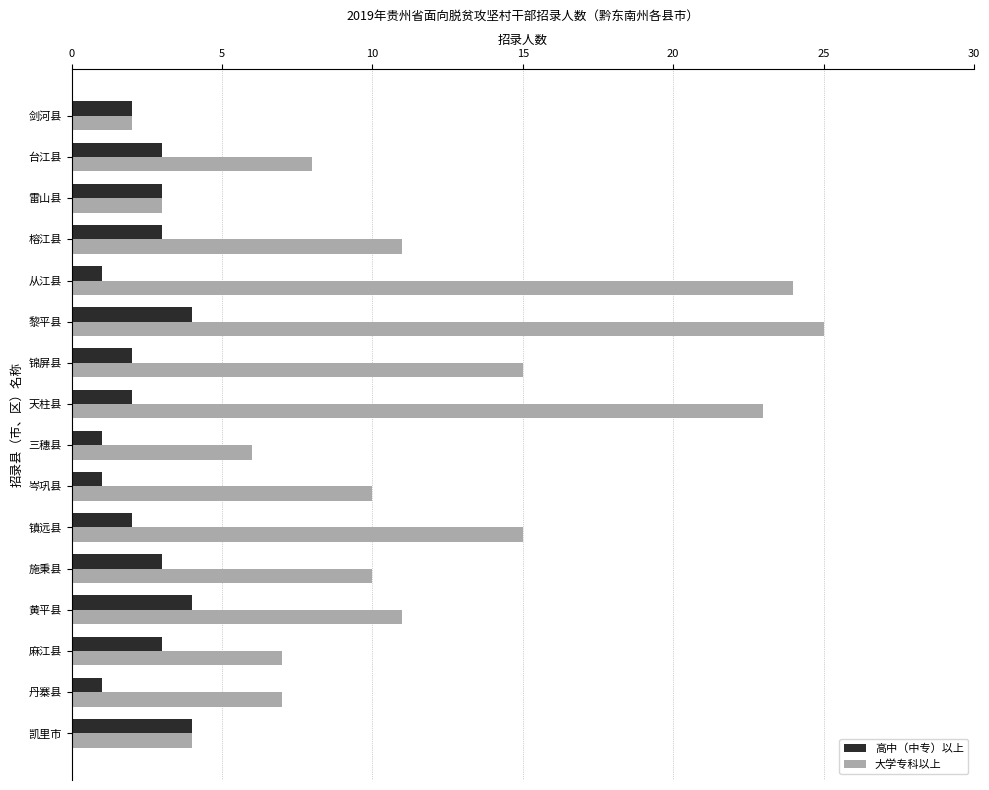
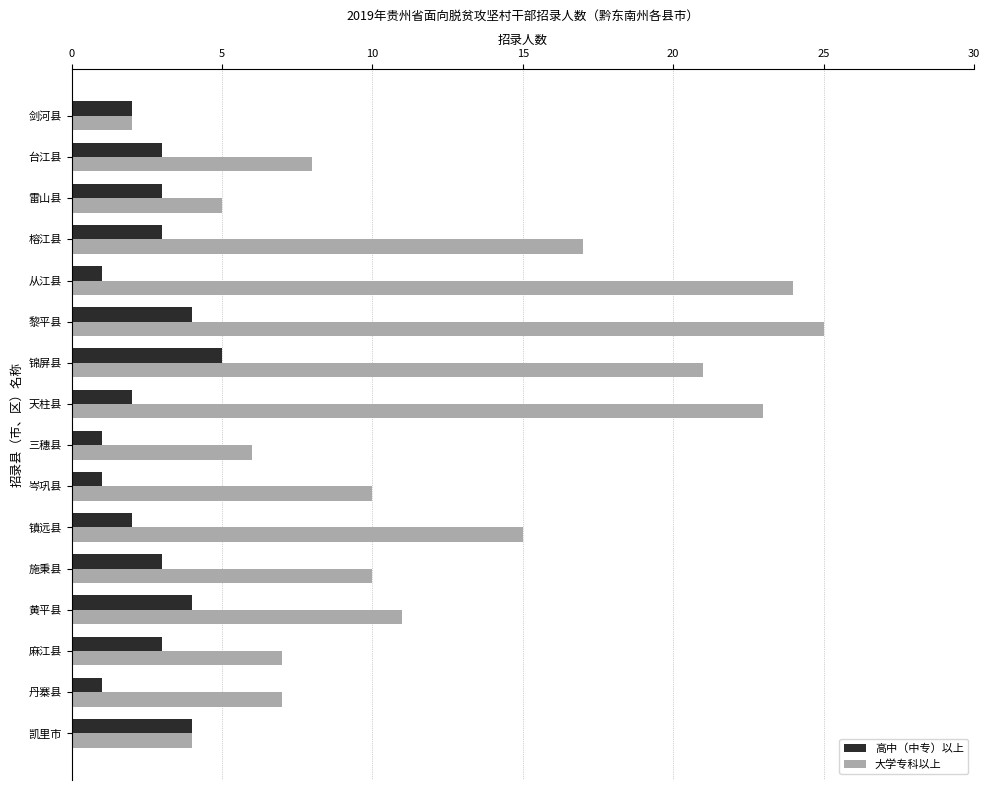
大学专科以上, 雷山县: 3 -> 5
大学专科以上, 榕江县: 11 -> 17
高中（中专）以上, 锦屏县: 2 -> 5
大学专科以上, 锦屏县: 15 -> 21
